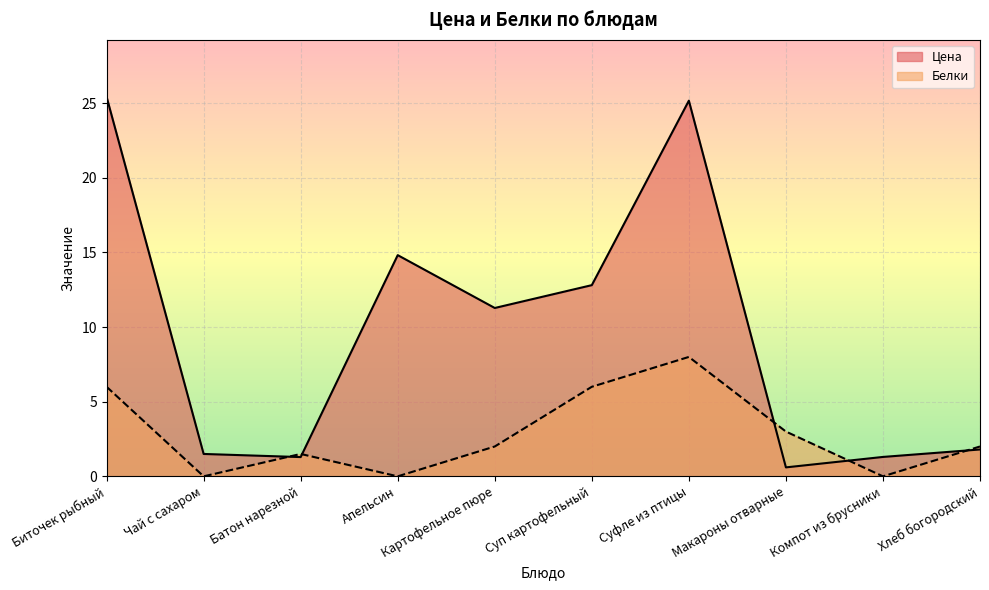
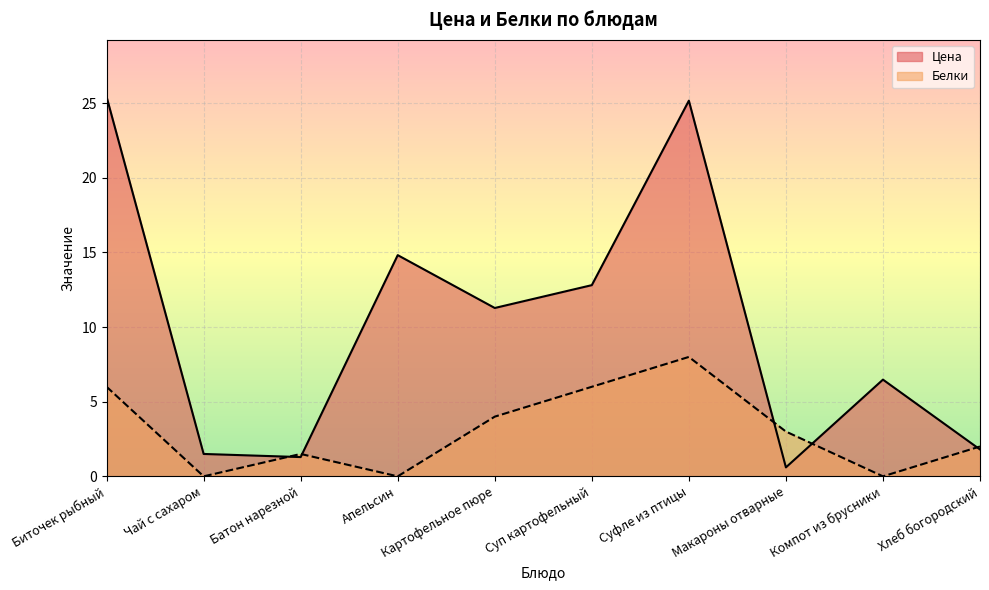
Белки, Картофельное пюре: 2 -> 4
Цена, Компот из брусники: 1.3 -> 6.5
